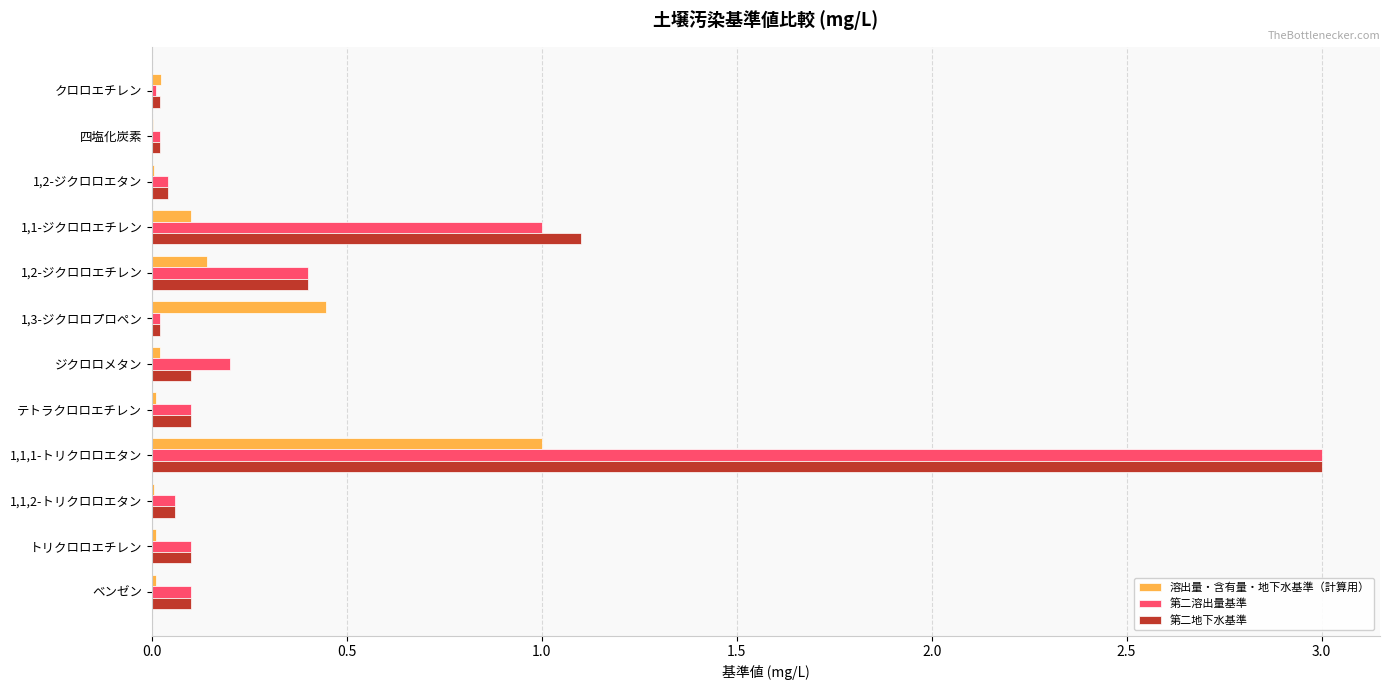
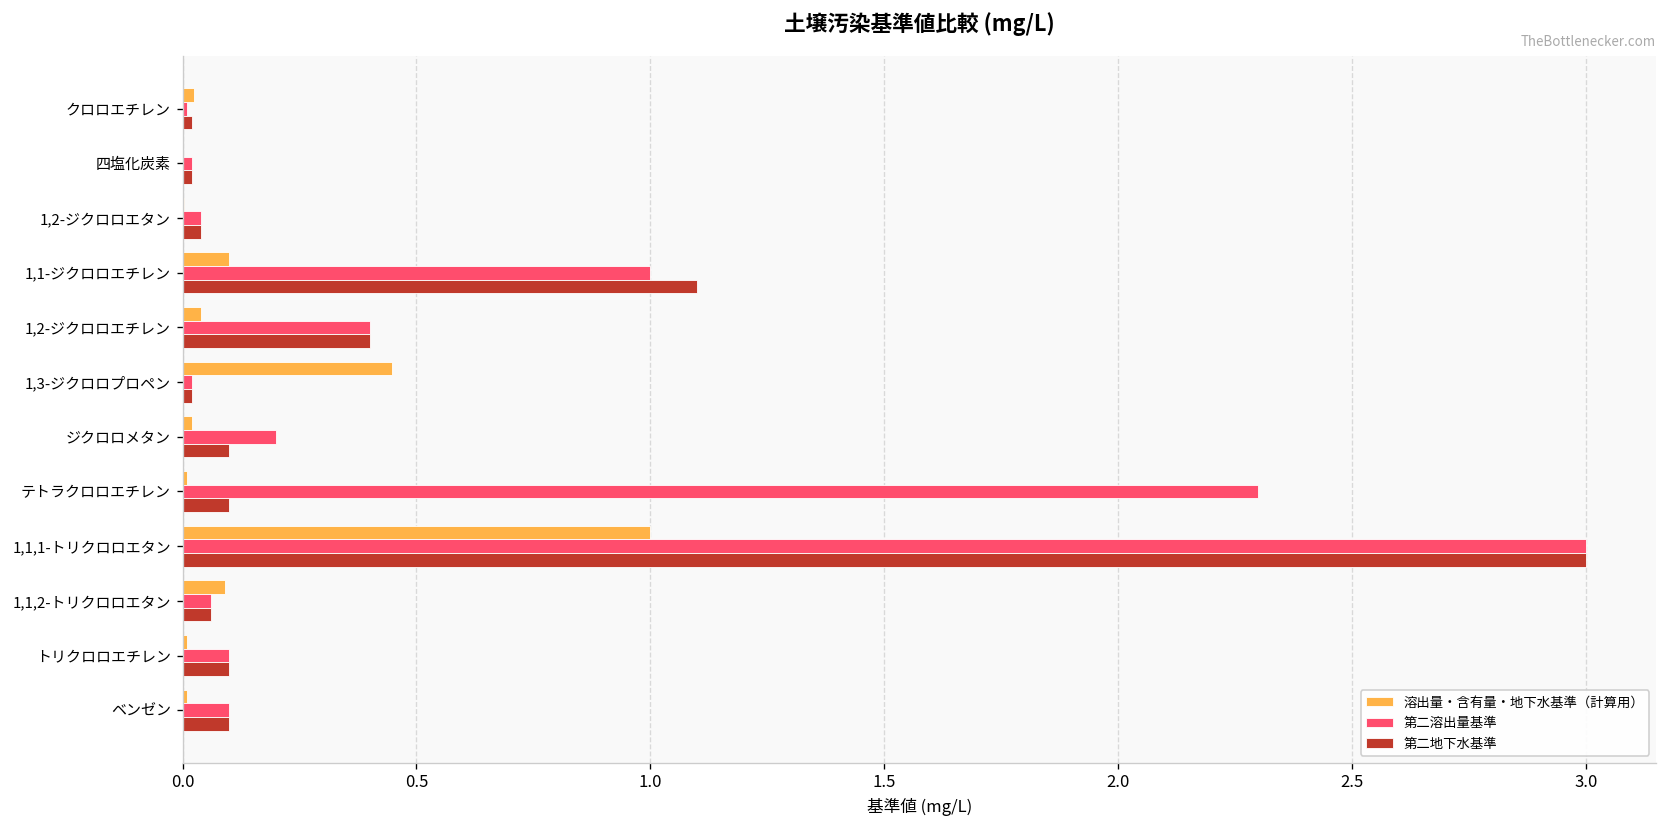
溶出量・含有量・地下水基準（計算用）, 1,2-ジクロロエチレン: 0.14 -> 0.04
第二溶出量基準, テトラクロロエチレン: 0.1 -> 2.3
溶出量・含有量・地下水基準（計算用）, 1,1,2-トリクロロエタン: 0.01 -> 0.09
